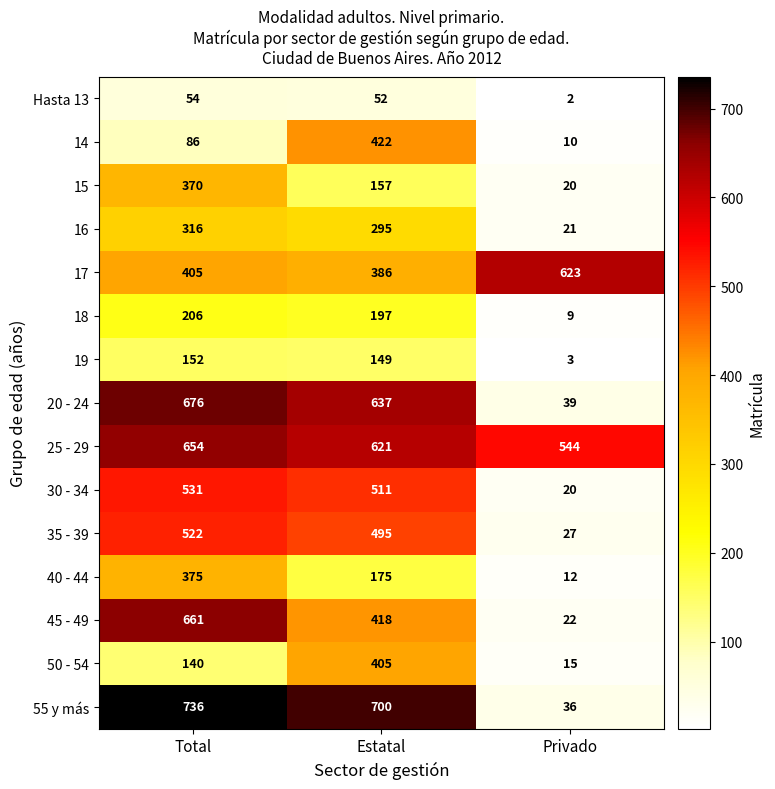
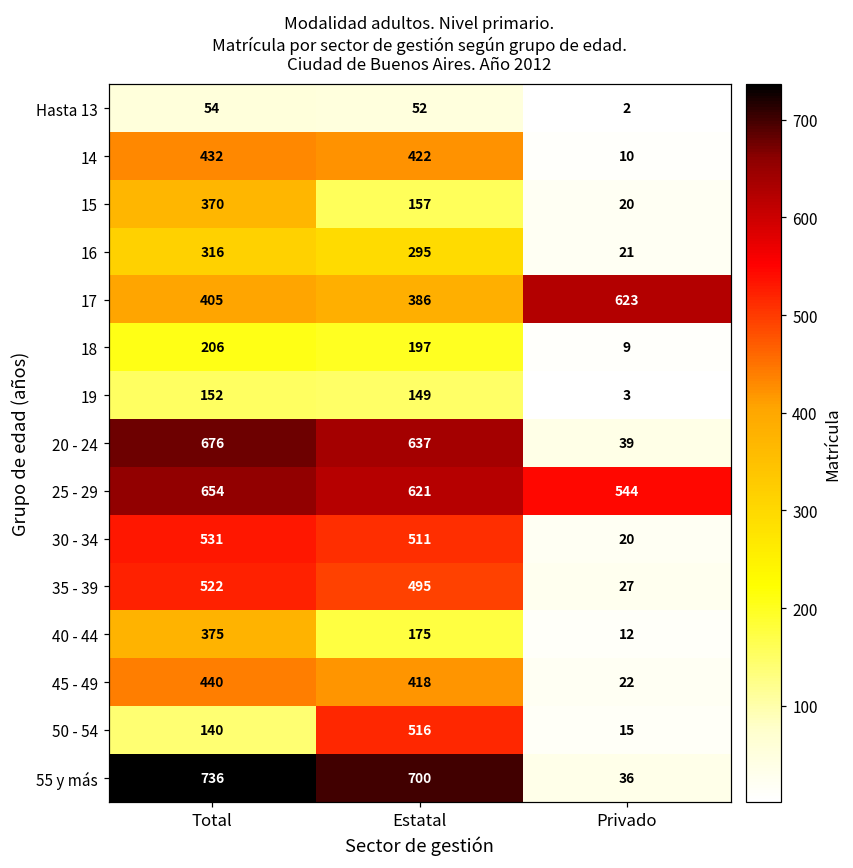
14, Total: 86 -> 432
45 - 49, Total: 661 -> 440
50 - 54, Estatal: 405 -> 516
